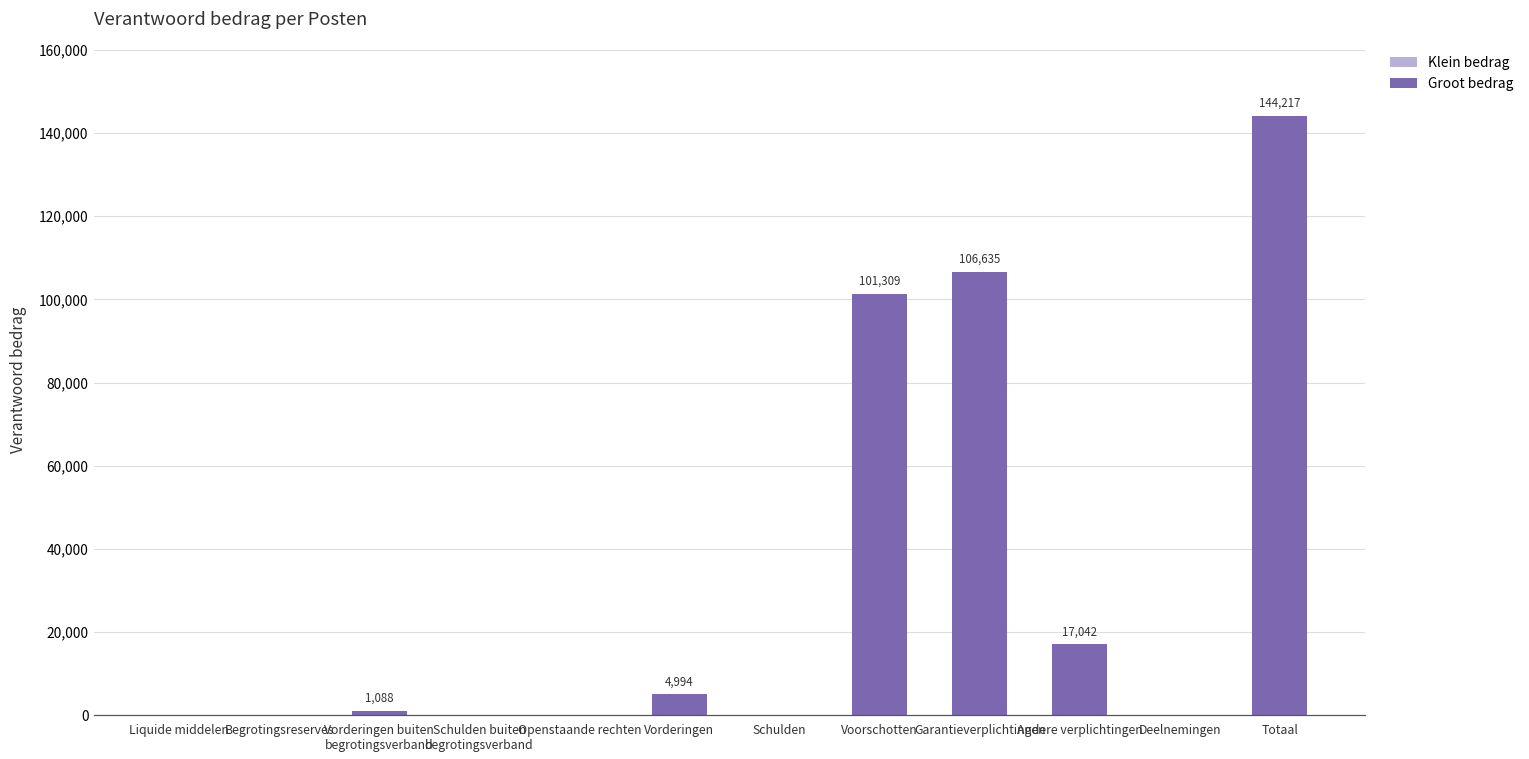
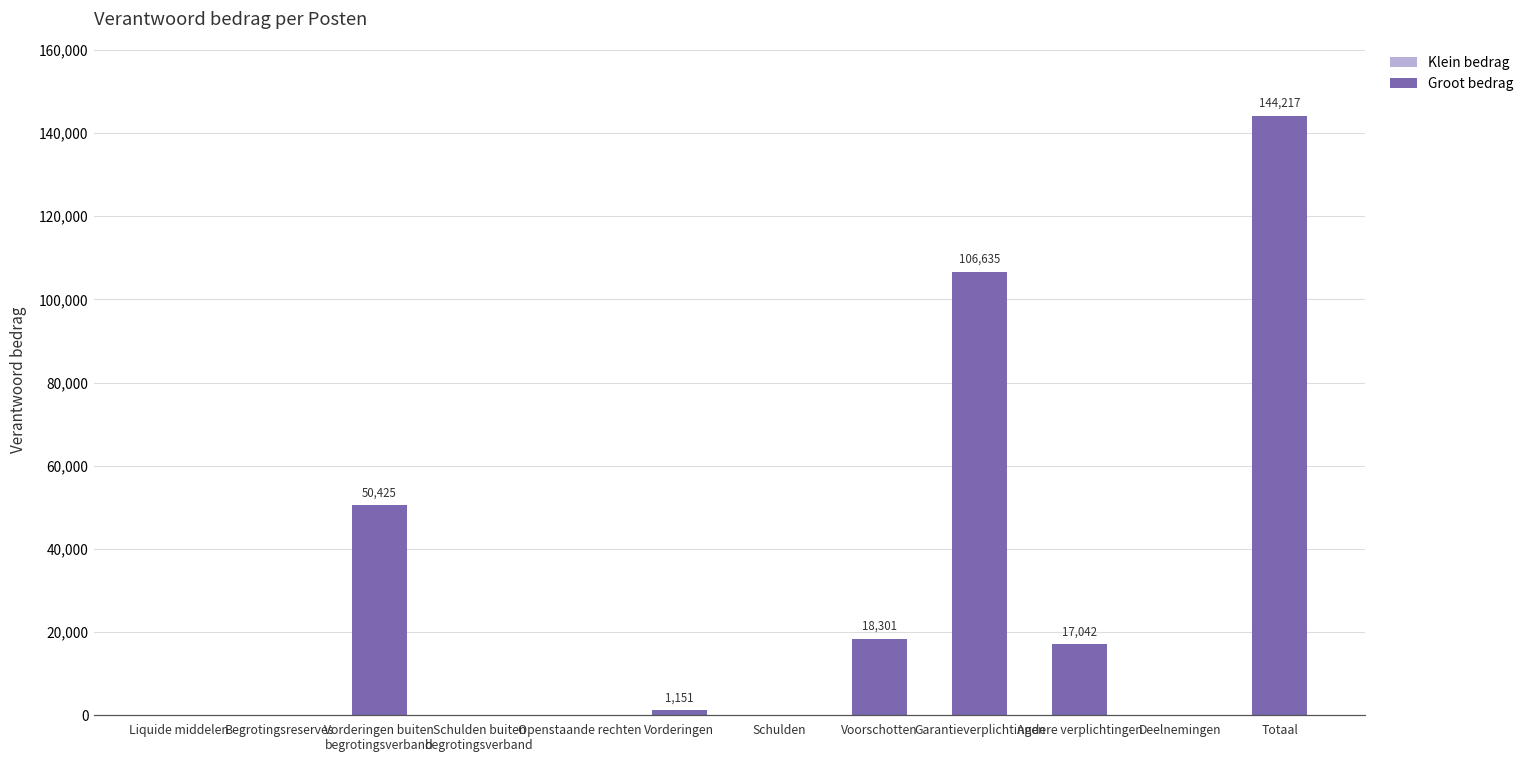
Vorderingen buiten begrotingsverband: 1,088 -> 50,425
Vorderingen: 4,994 -> 1,151
Voorschotten: 101,309 -> 18,301
